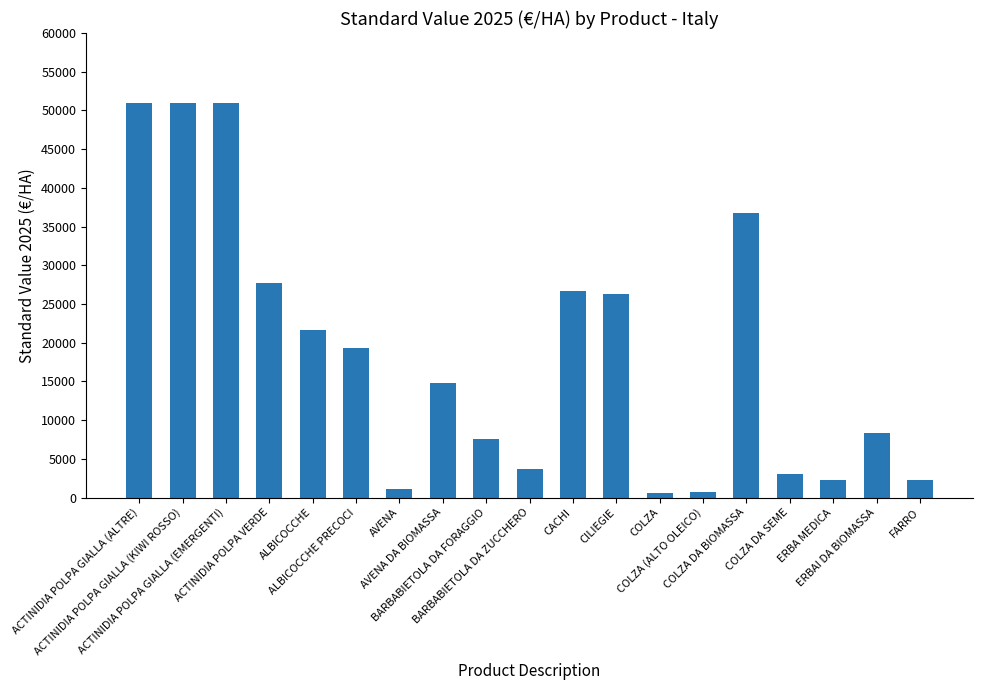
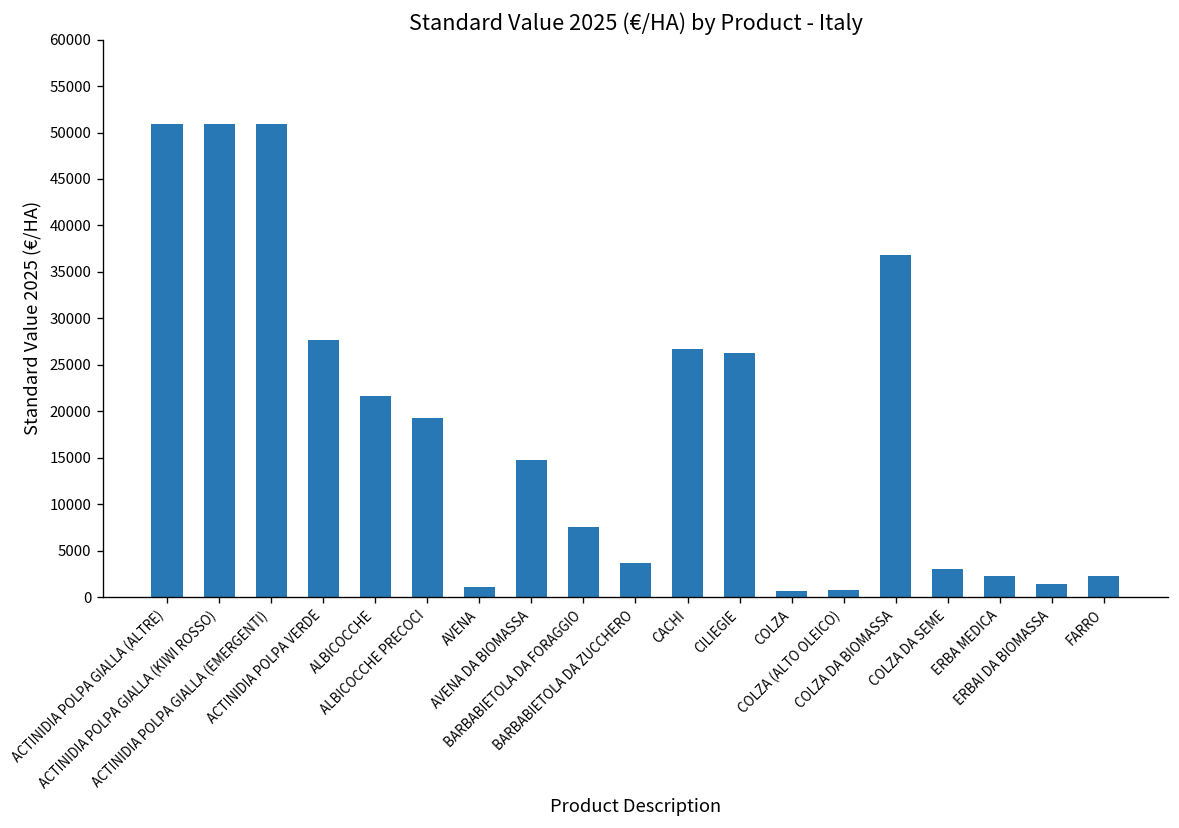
ERBAI DA BIOMASSA: 8000 -> 1000
